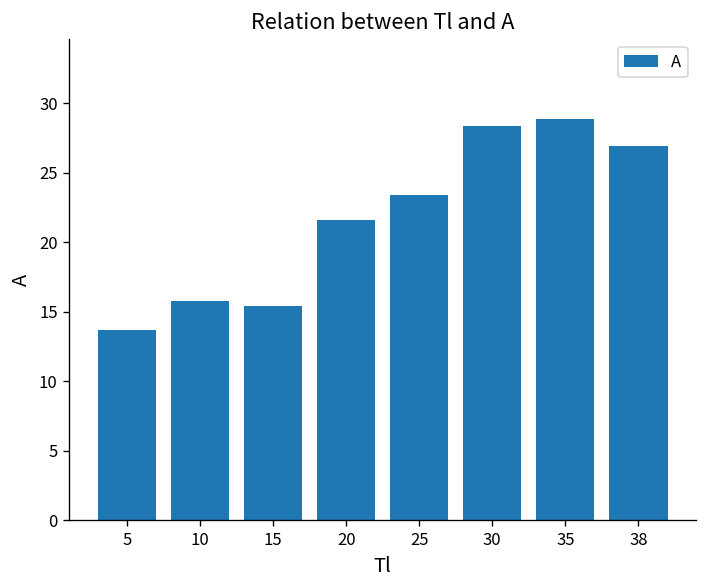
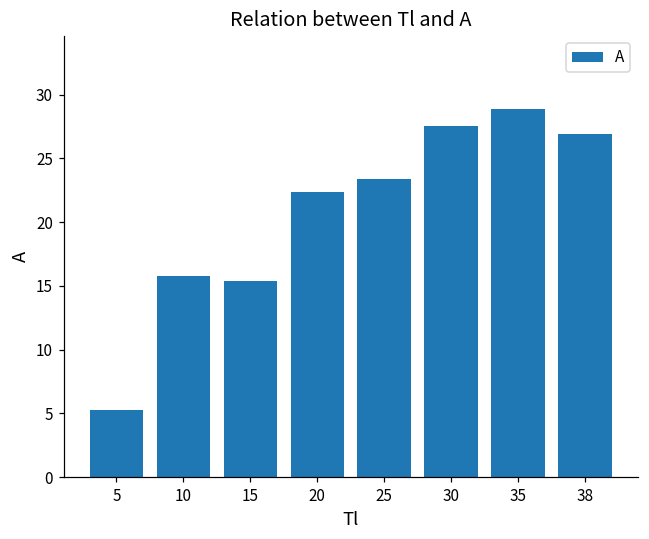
5: 13.7 -> 5.3
20: 21.6 -> 22.4
30: 28.3 -> 27.5
